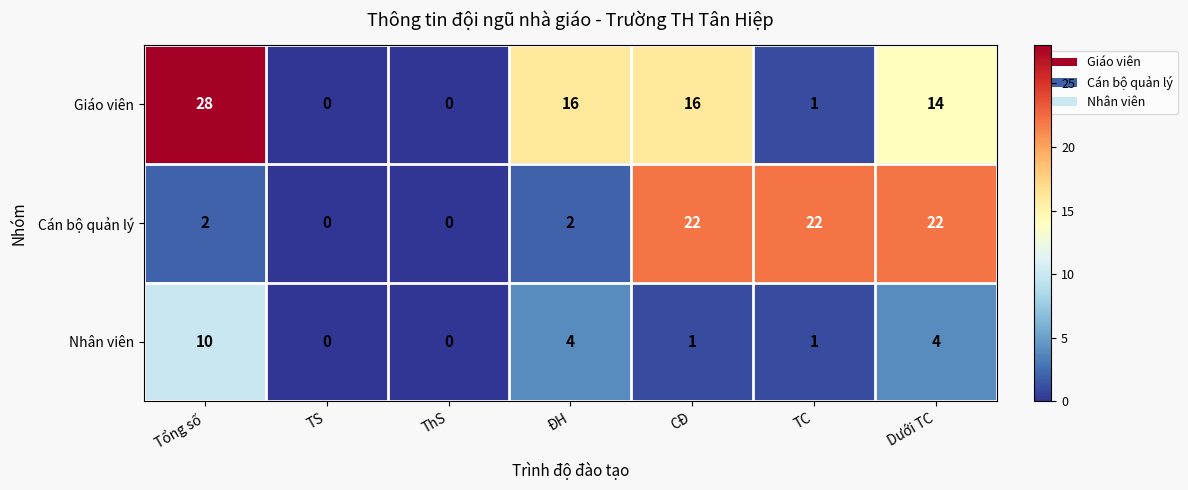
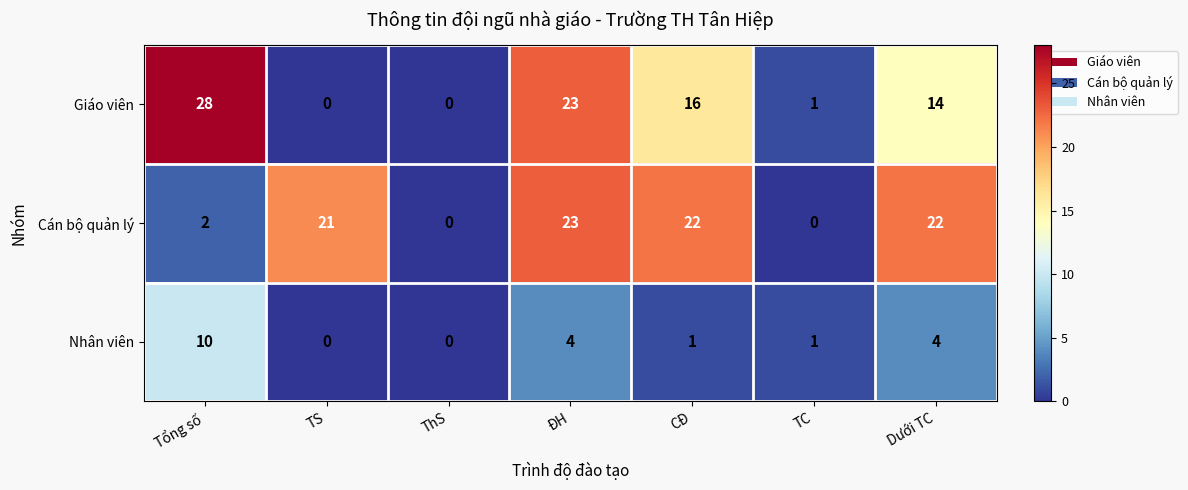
Giáo viên, ĐH: 16 -> 23
Cán bộ quản lý, TS: 0 -> 21
Cán bộ quản lý, ĐH: 2 -> 23
Cán bộ quản lý, TC: 22 -> 0
